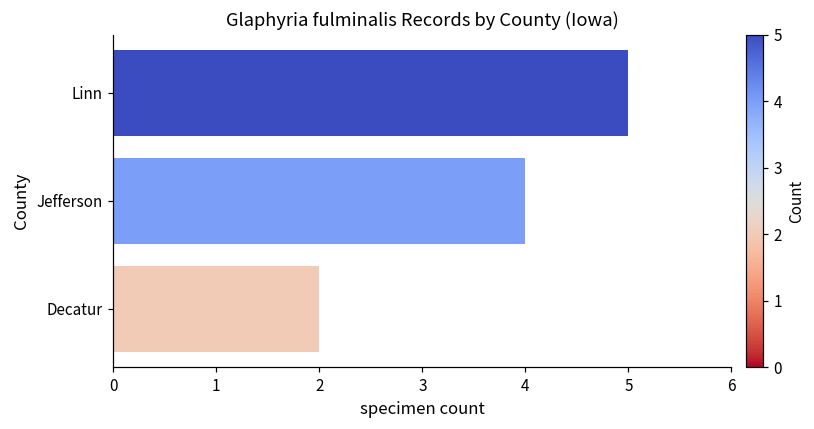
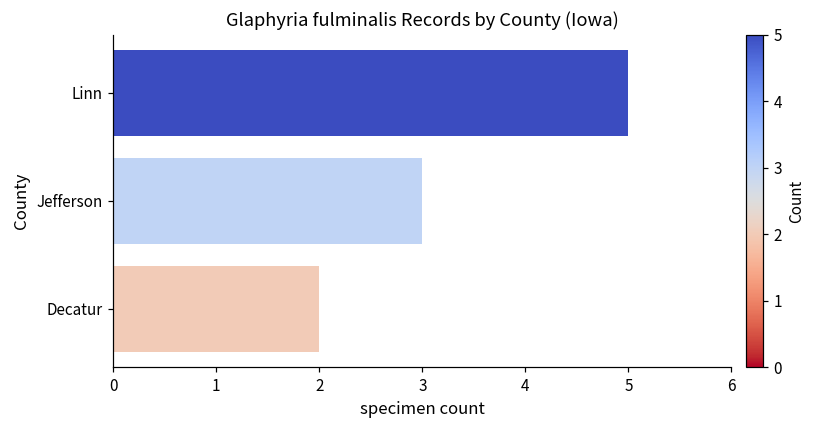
Jefferson: 4 -> 3
